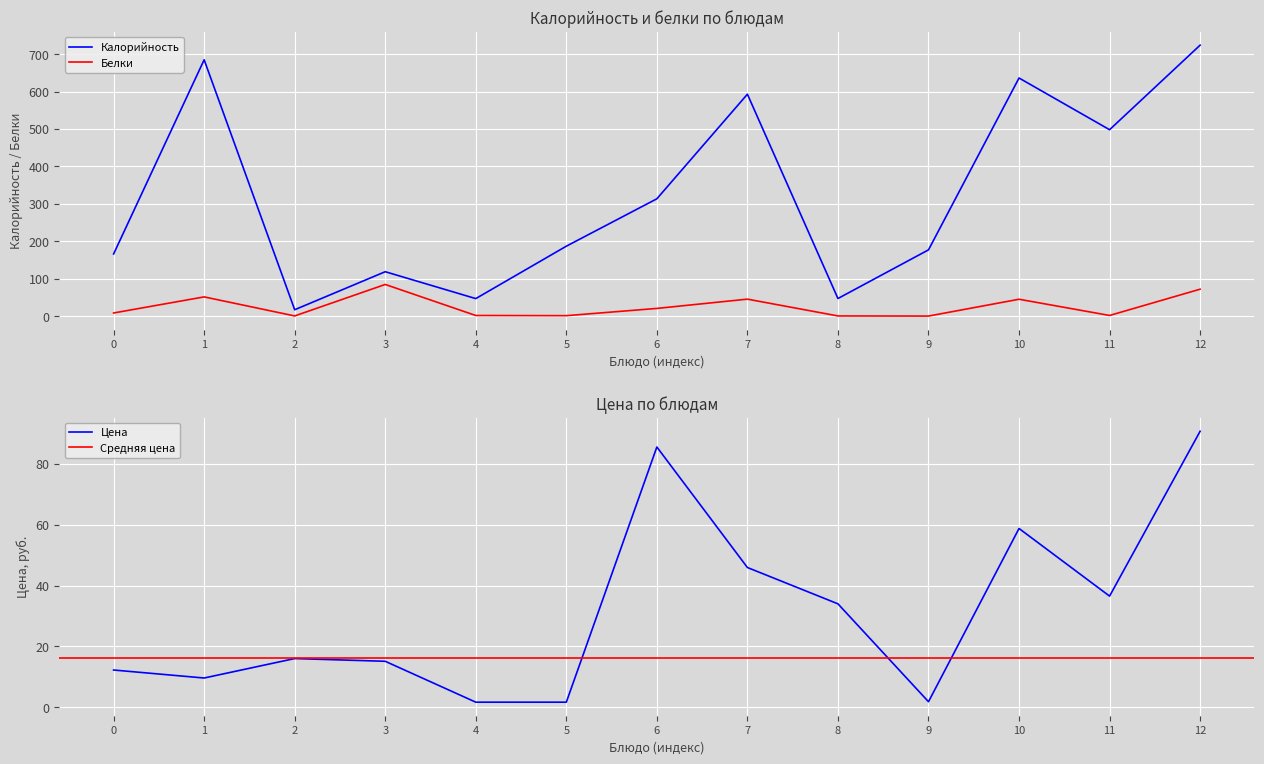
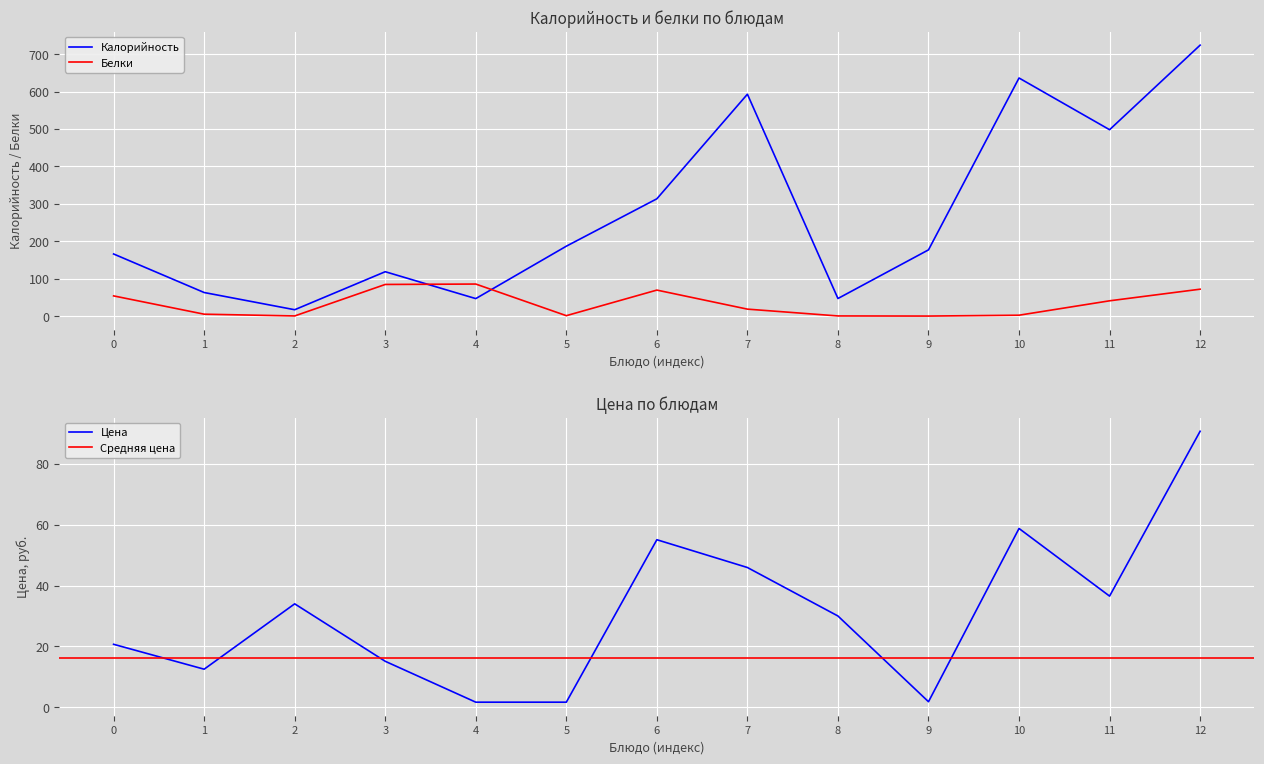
Калорийность и белки по блюдам, Белки, 0: 10 -> 50
Калорийность и белки по блюдам, Калорийность, 1: 690 -> 60
Калорийность и белки по блюдам, Белки, 1: 50 -> 10
Калорийность и белки по блюдам, Белки, 4: 0 -> 90
Калорийность и белки по блюдам, Белки, 6: 20 -> 70
Калорийность и белки по блюдам, Белки, 7: 50 -> 20
Калорийность и белки по блюдам, Белки, 10: 50 -> 0
Калорийность и белки по блюдам, Белки, 11: 0 -> 40
Цена по блюдам, 0: 12 -> 21
Цена по блюдам, 1: 10 -> 13
Цена по блюдам, 2: 16 -> 34
Цена по блюдам, 6: 86 -> 55
Цена по блюдам, 8: 34 -> 30
